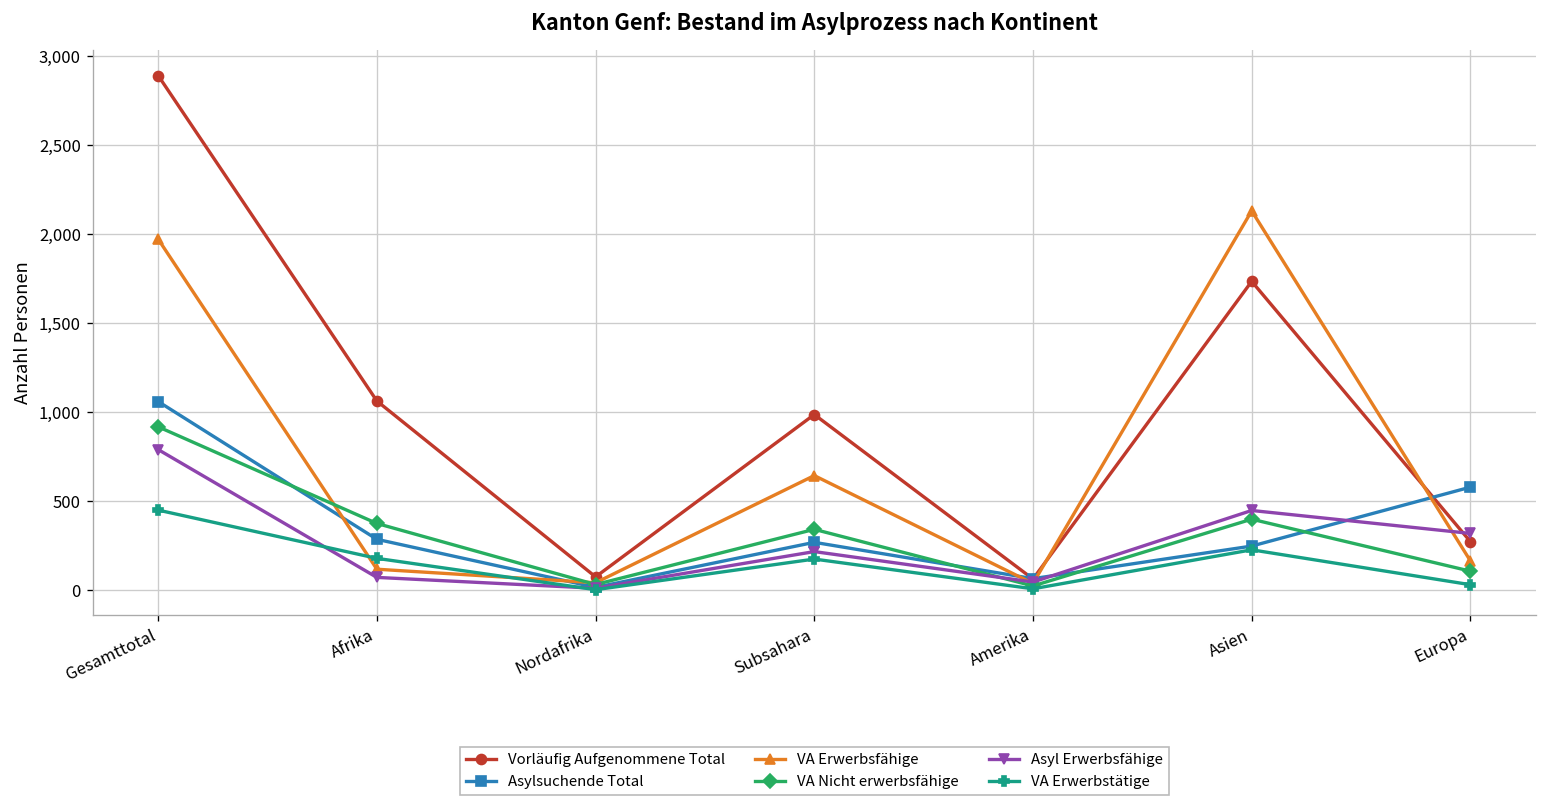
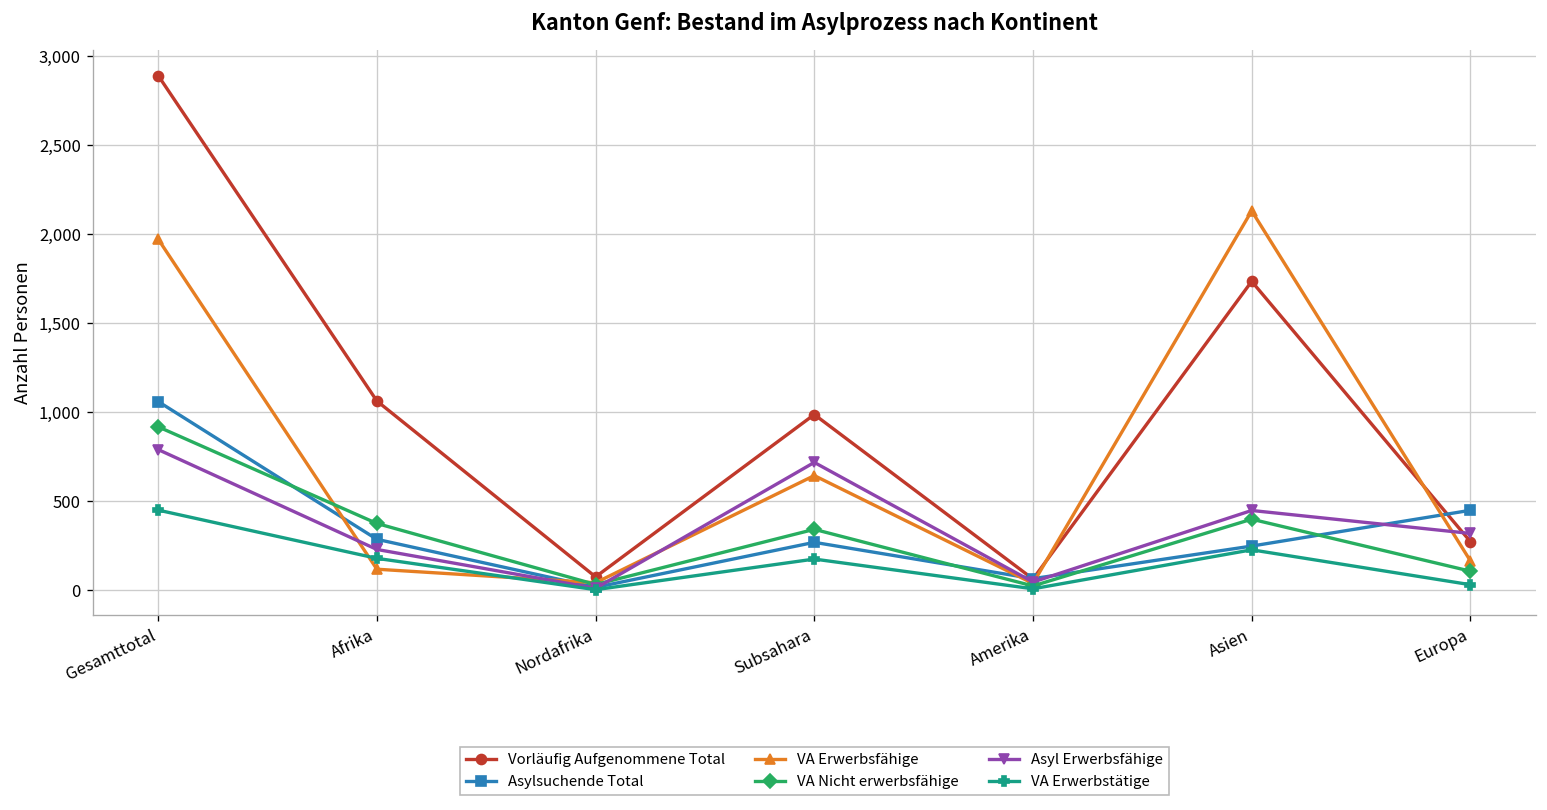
Asyl Erwerbsfähige, Afrika: 70 -> 230
Asyl Erwerbsfähige, Subsahara: 220 -> 720
Asylsuchende Total, Europa: 580 -> 450
